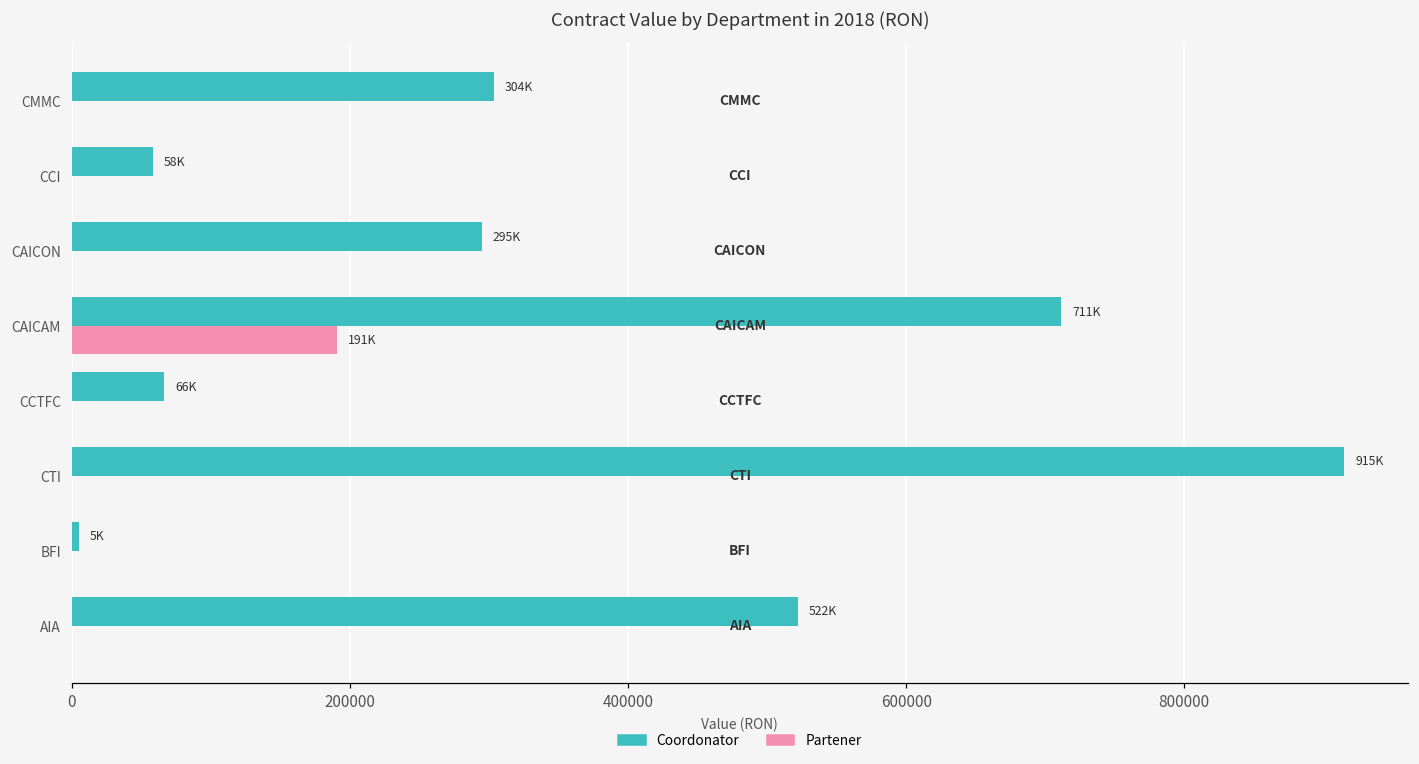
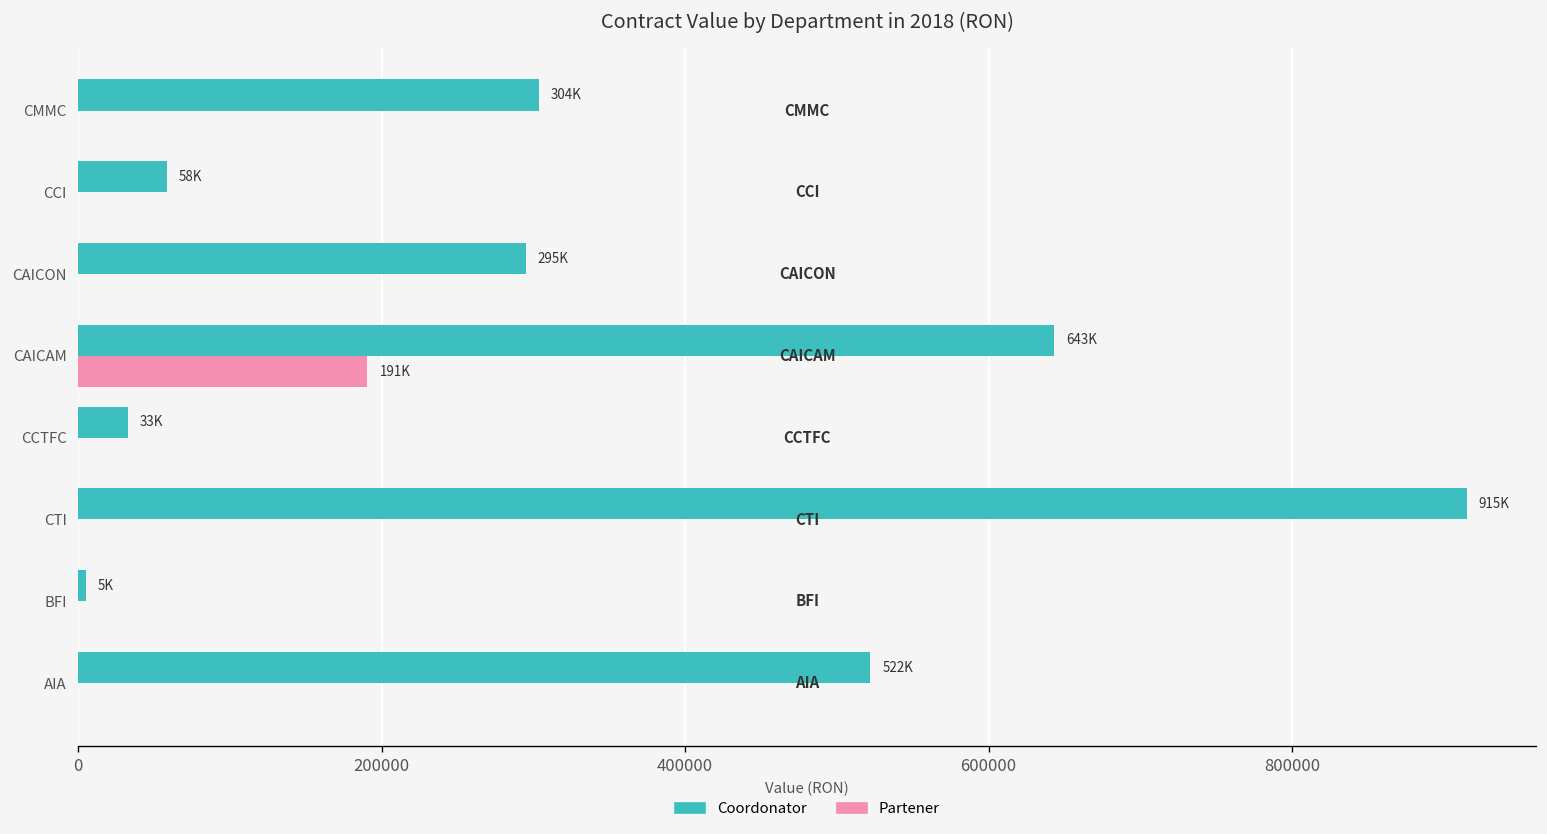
Coordonator, CAICAM: 711K -> 643K
Coordonator, CCTFC: 66K -> 33K
